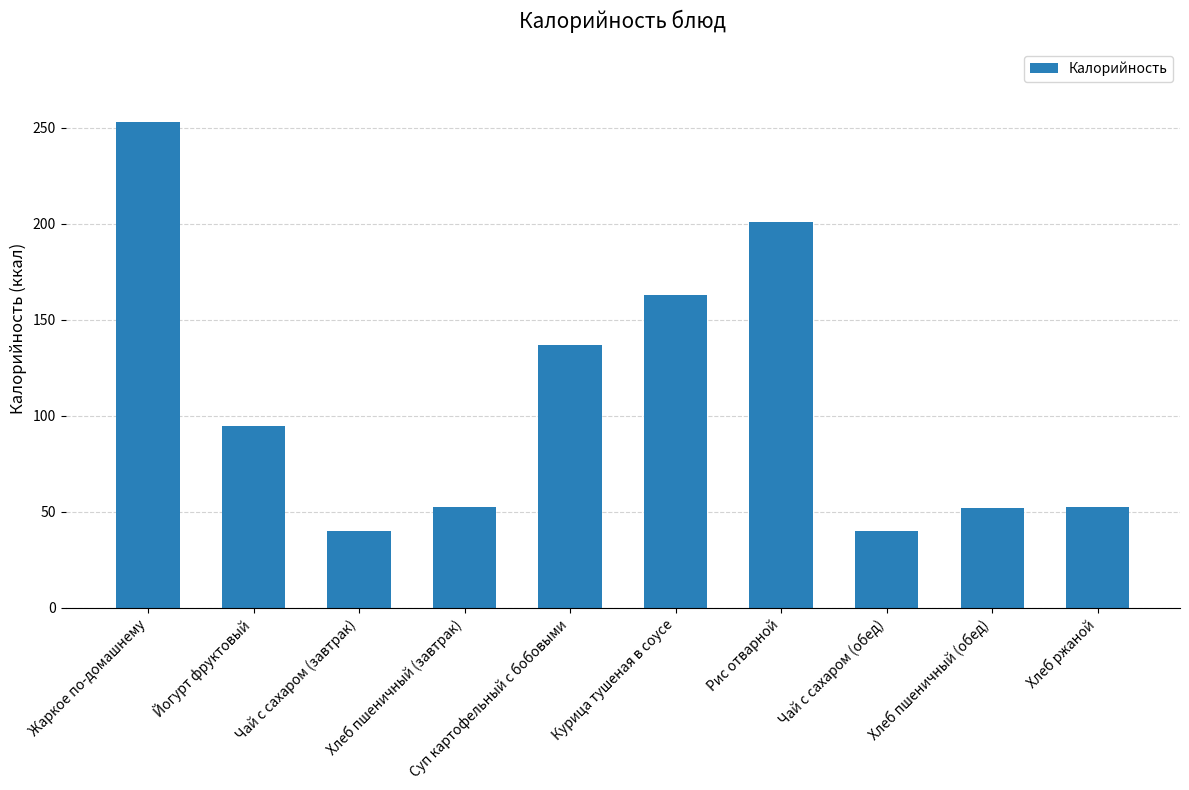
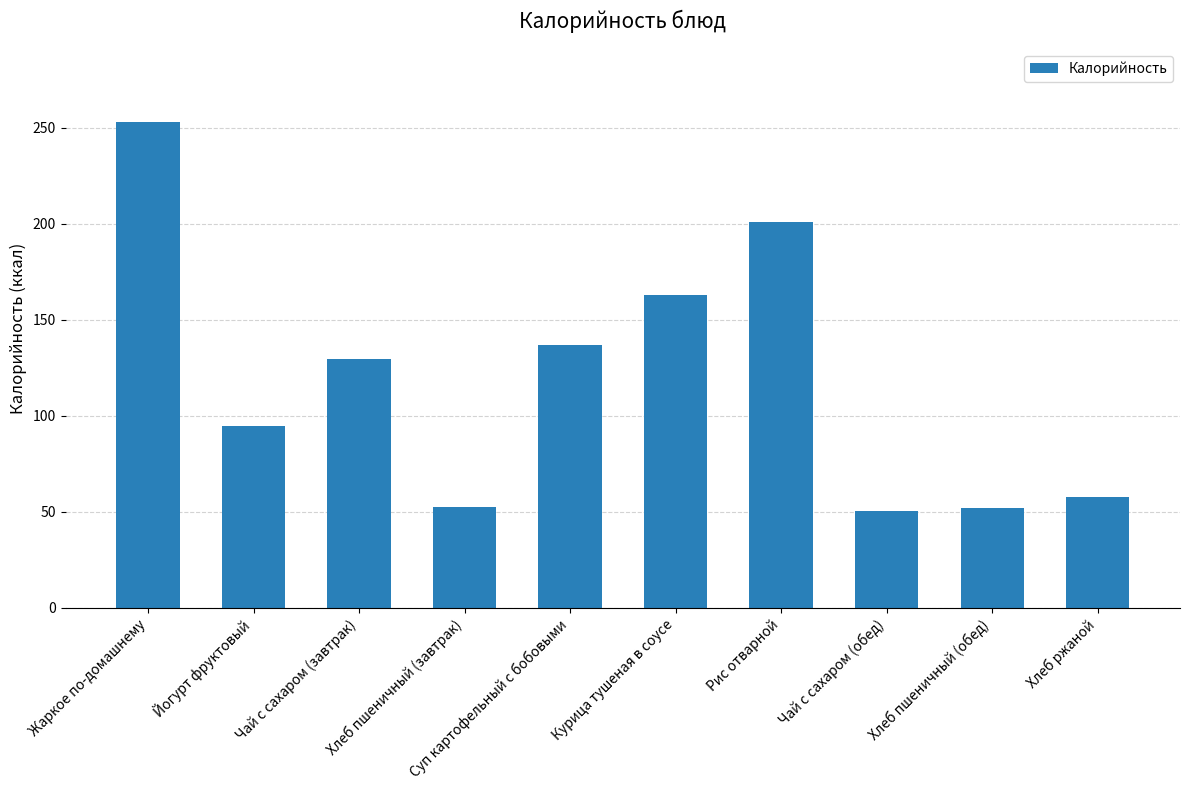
Чай с сахаром (завтрак): 40 -> 130
Чай с сахаром (обед): 40 -> 50
Хлеб ржаной: 52 -> 58
